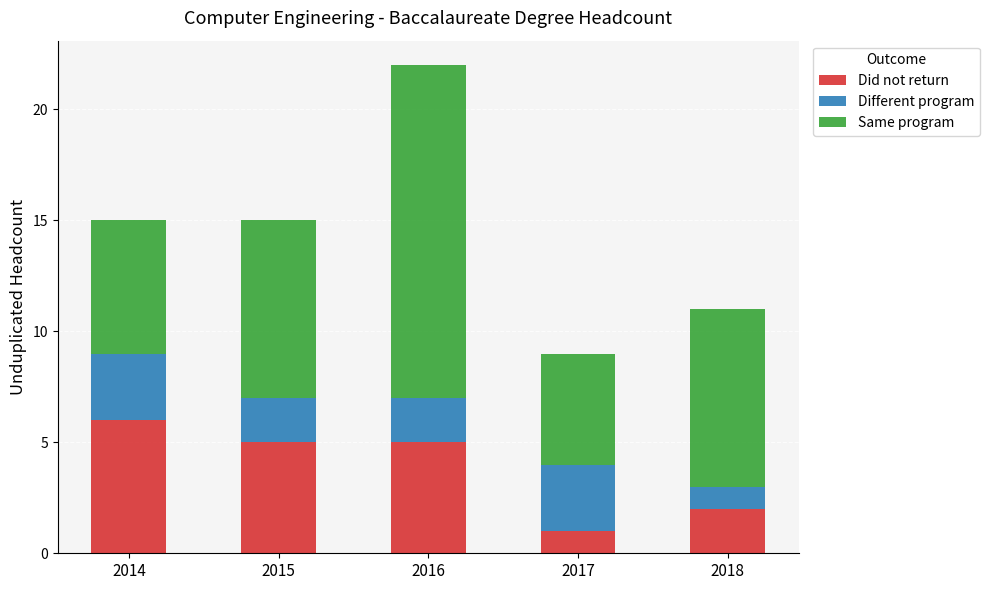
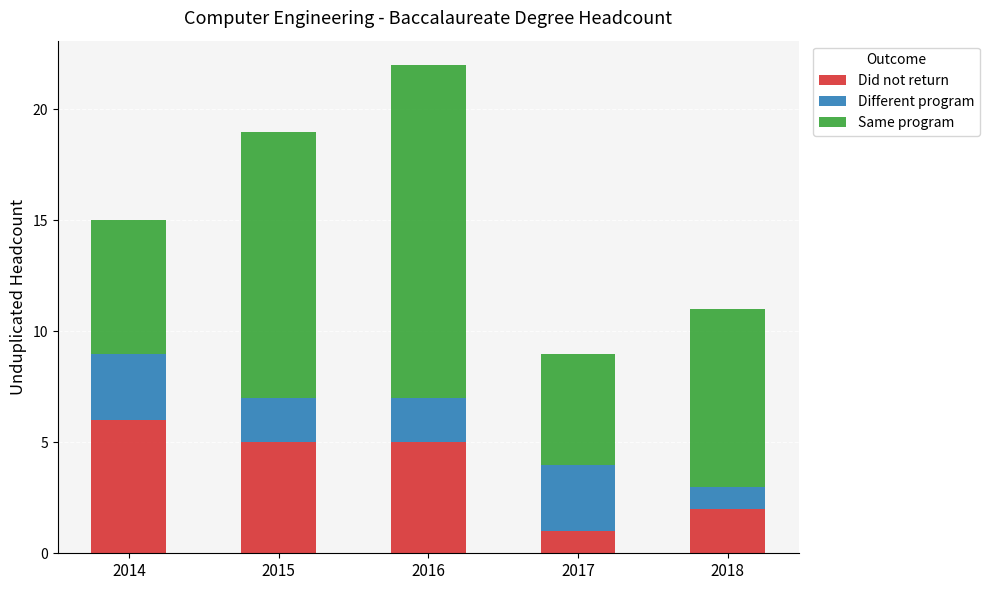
Same program, 2015: 8 -> 12
